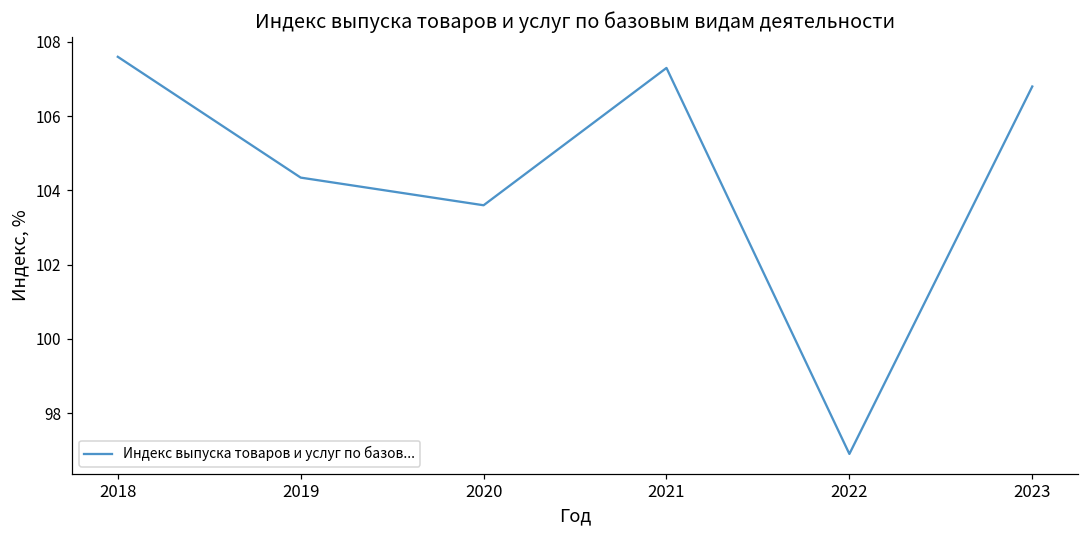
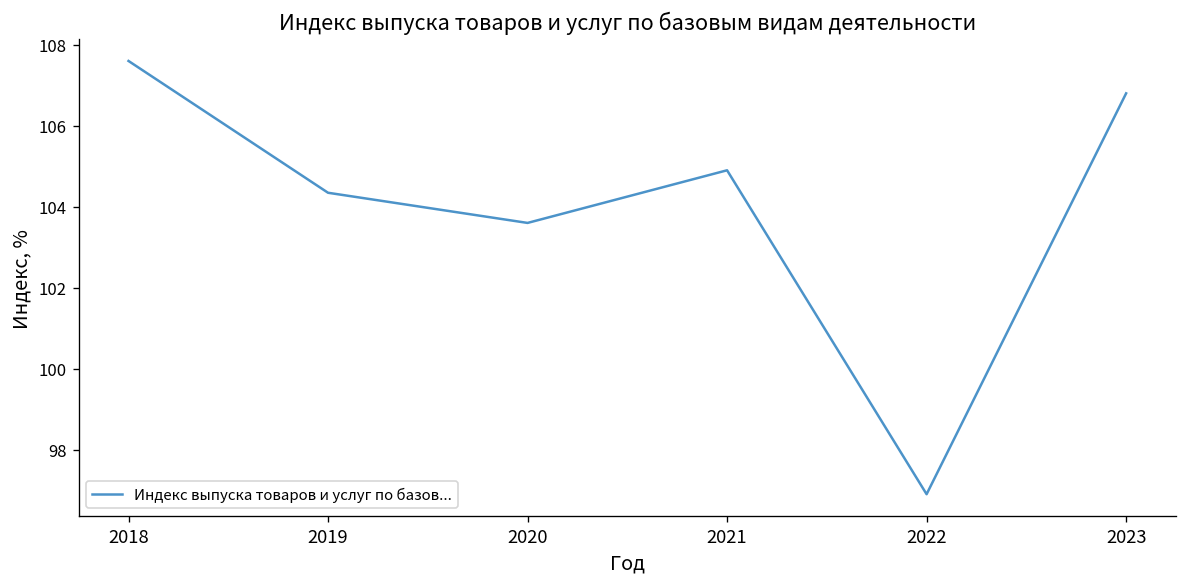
2021: 107.3 -> 104.9
